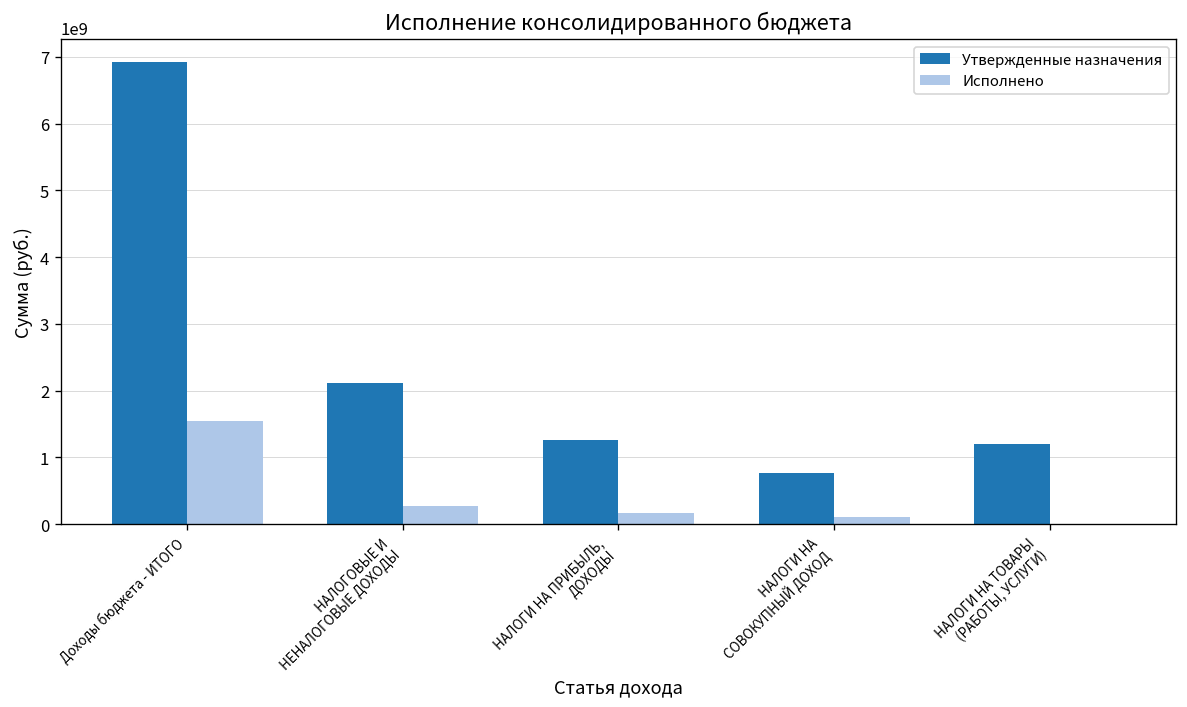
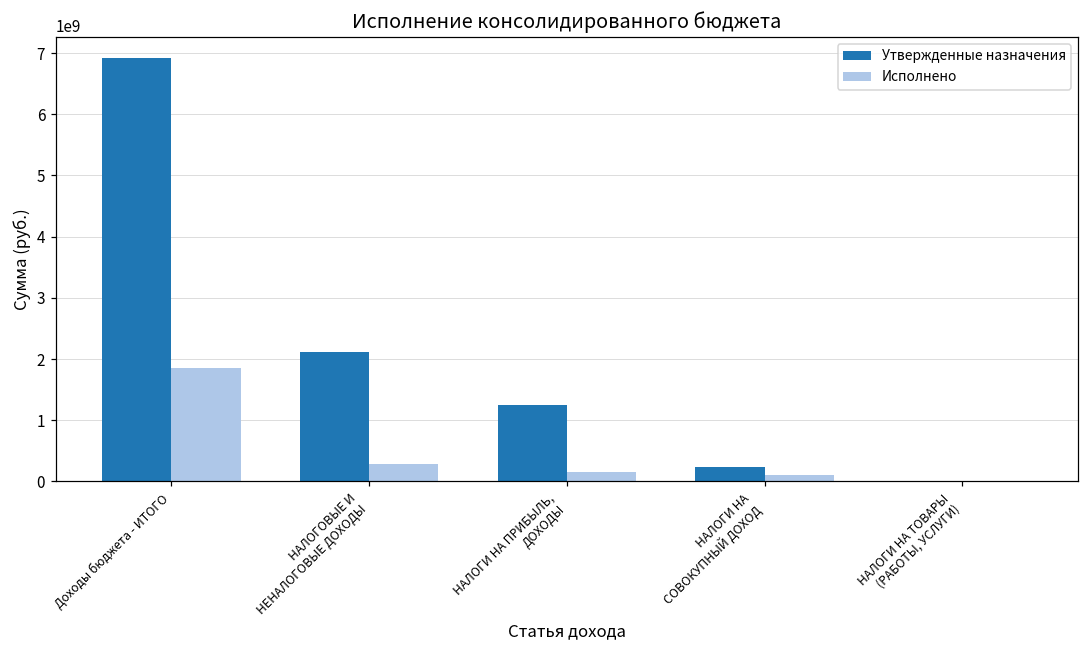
Исполнено, Доходы бюджета - ИТОГО: 1500000000 -> 1800000000
Утвержденные назначения, НАЛОГИ НА СОВОКУПНЫЙ ДОХОД: 800000000 -> 200000000
Утвержденные назначения, НАЛОГИ НА ТОВАРЫ (РАБОТЫ, УСЛУГИ): 1200000000 -> 0
